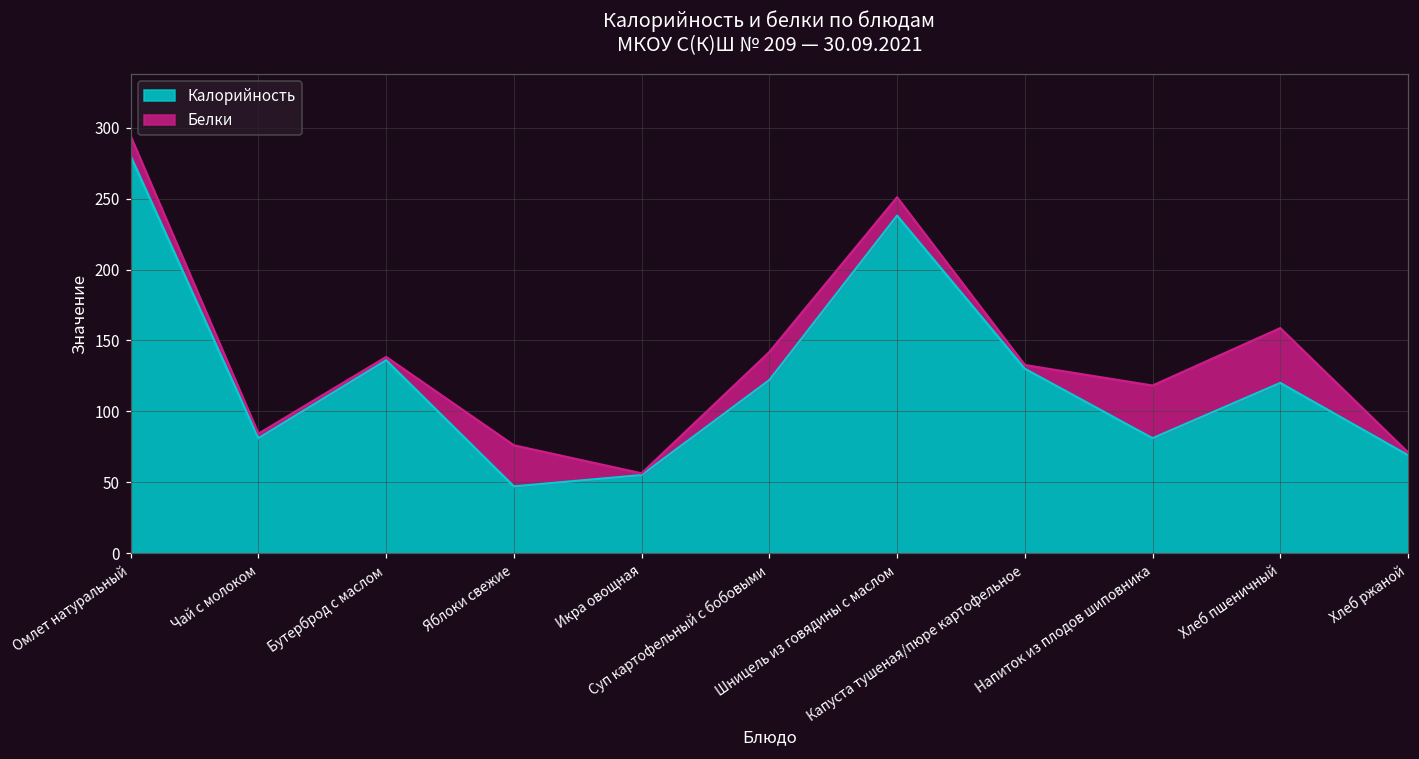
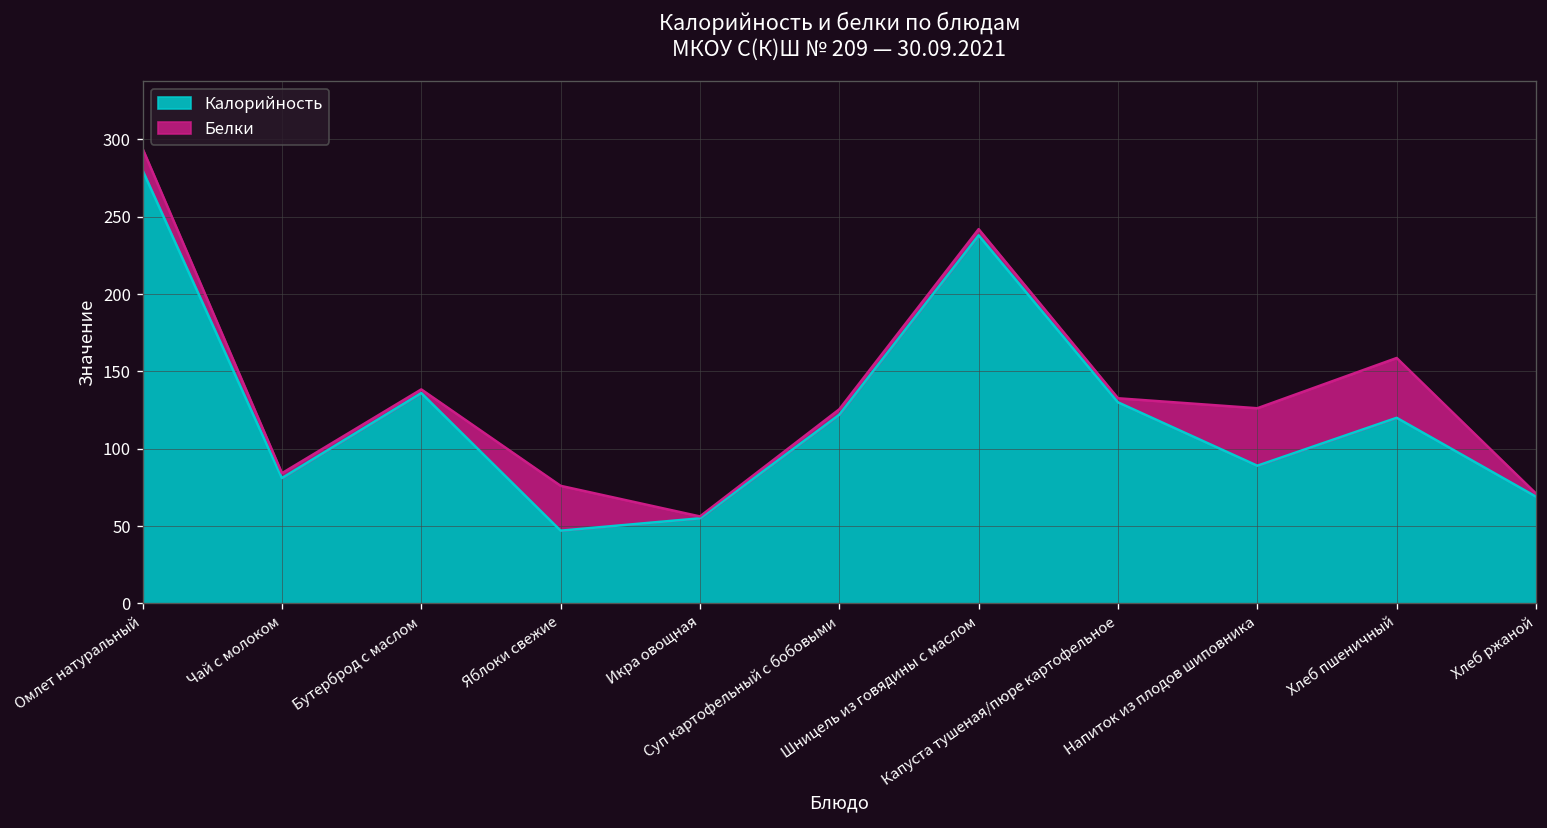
Белки, Суп картофельный с бобовыми: 20 -> 4
Белки, Шницель из говядины с маслом: 13 -> 4
Калорийность, Напиток из плодов шиповника: 81 -> 89
